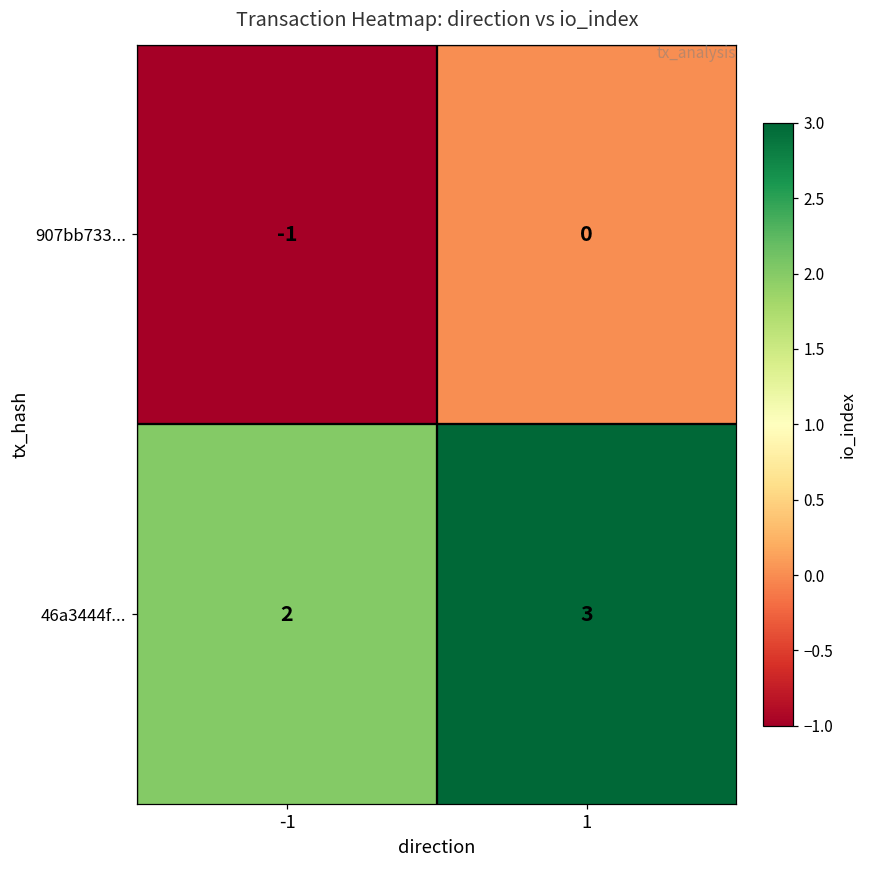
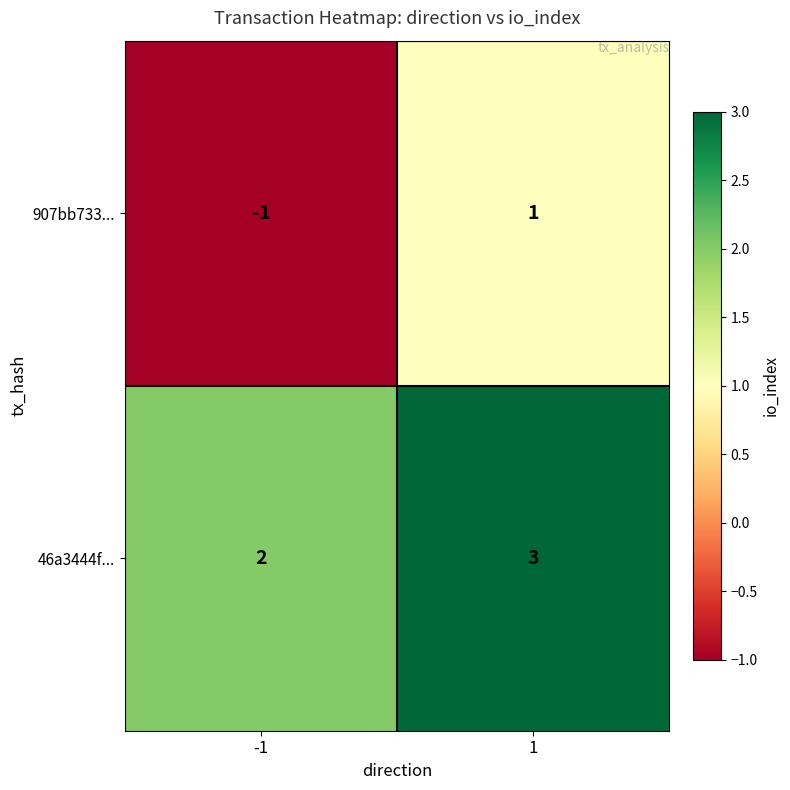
907bb733..., 1: 0 -> 1
